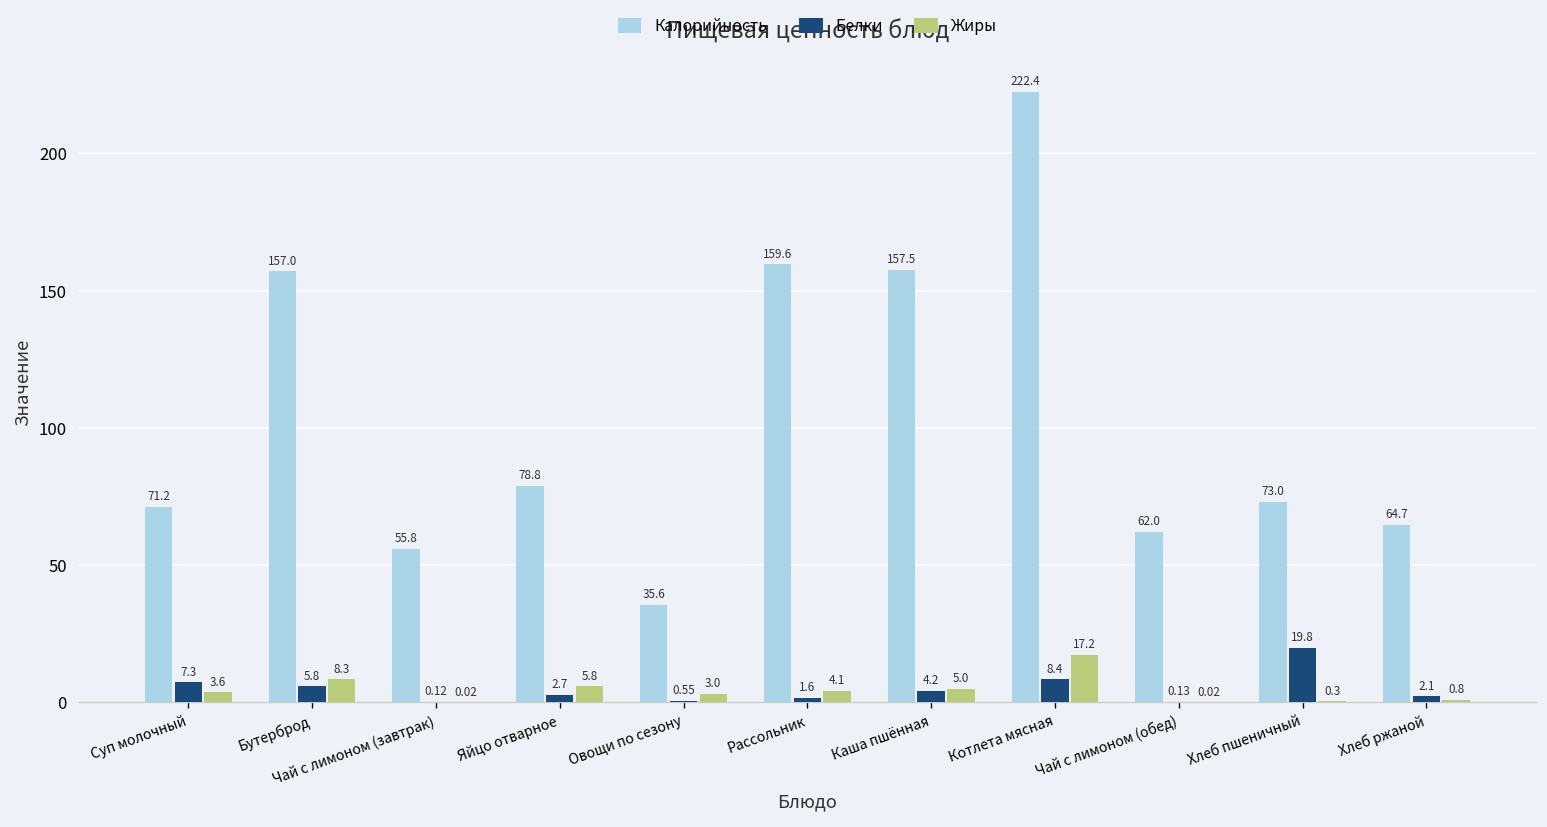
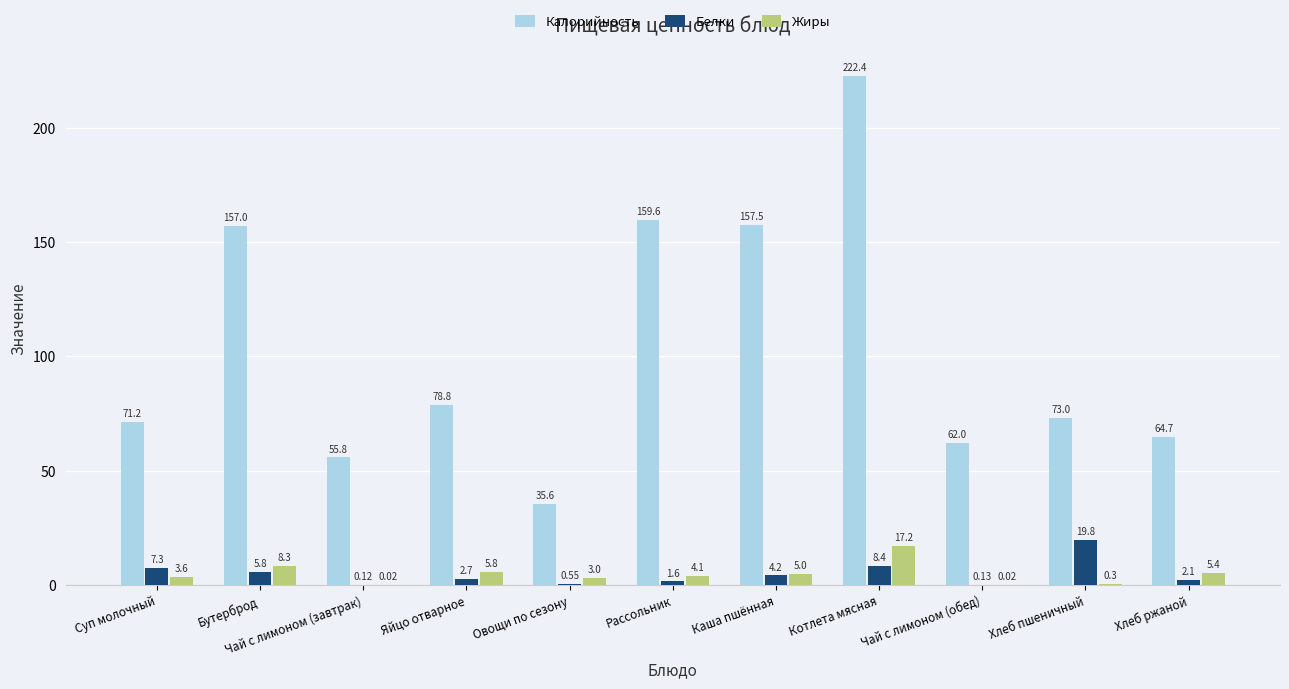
Жиры, Хлеб ржаной: 0.8 -> 5.4
